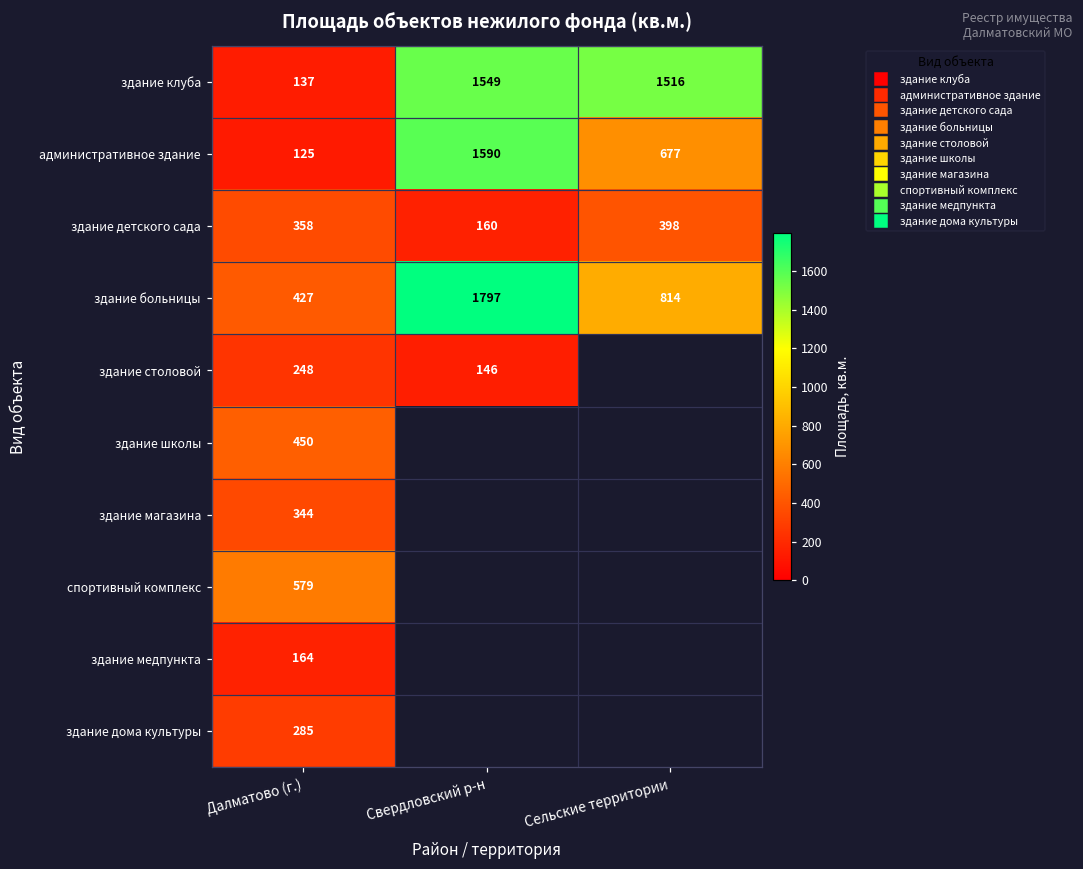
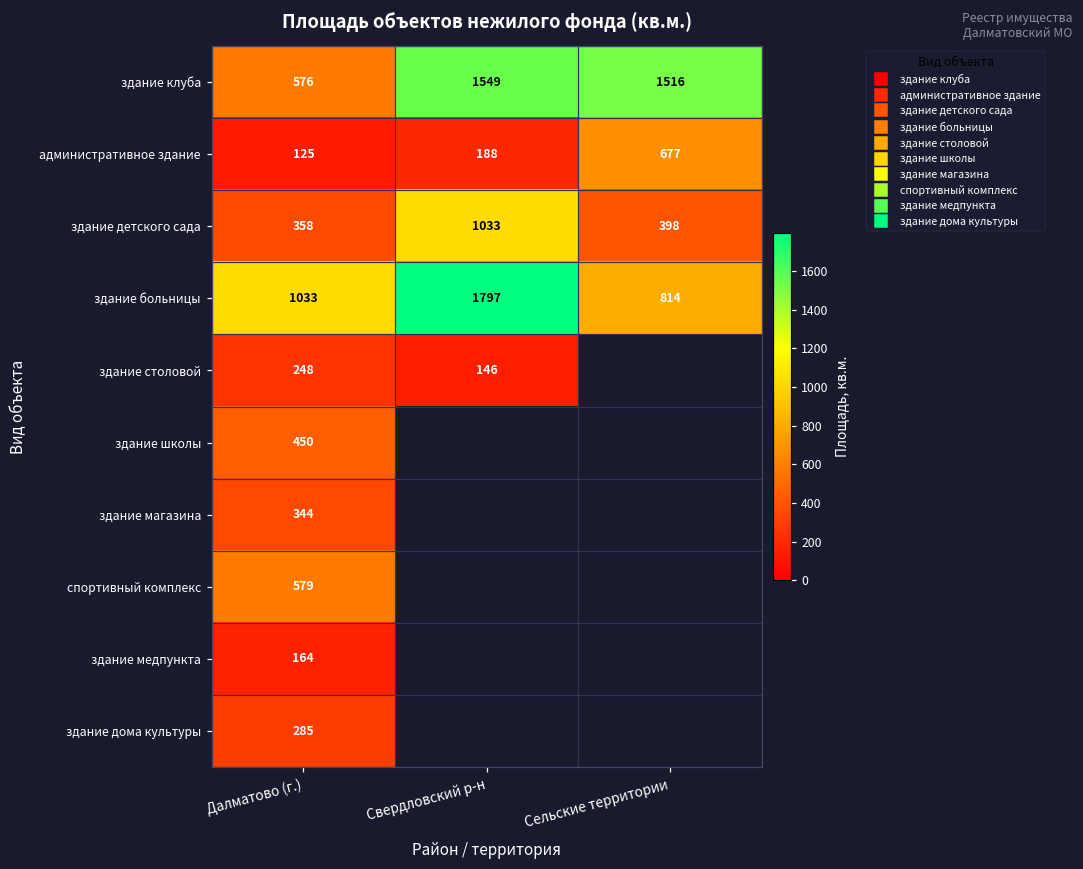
здание клуба, Далматово (г.): 137 -> 576
административное здание, Свердловский р-н: 1590 -> 188
здание детского сада, Свердловский р-н: 160 -> 1033
здание больницы, Далматово (г.): 427 -> 1033
